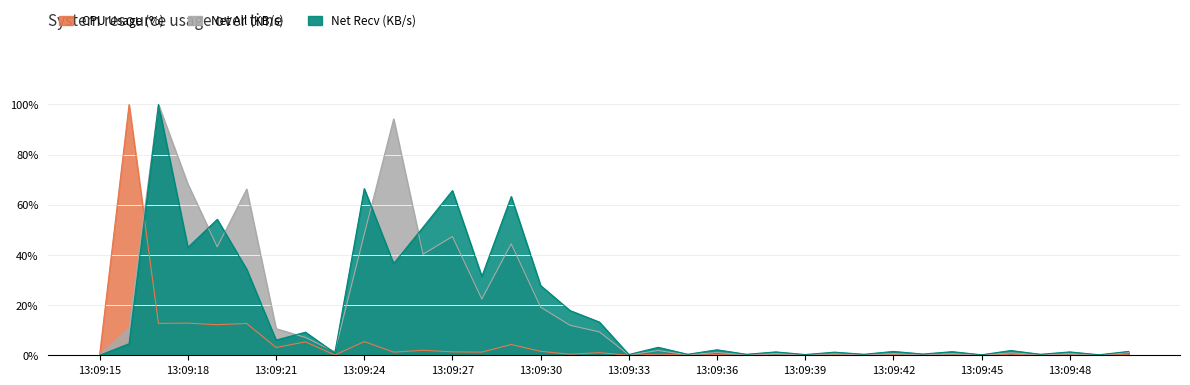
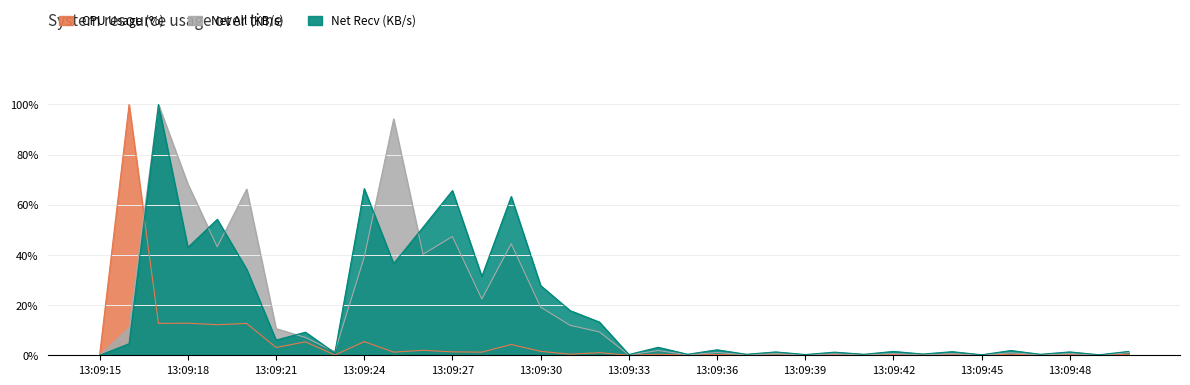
Net All (KB/s), 13:09:24: 48% -> 39%
